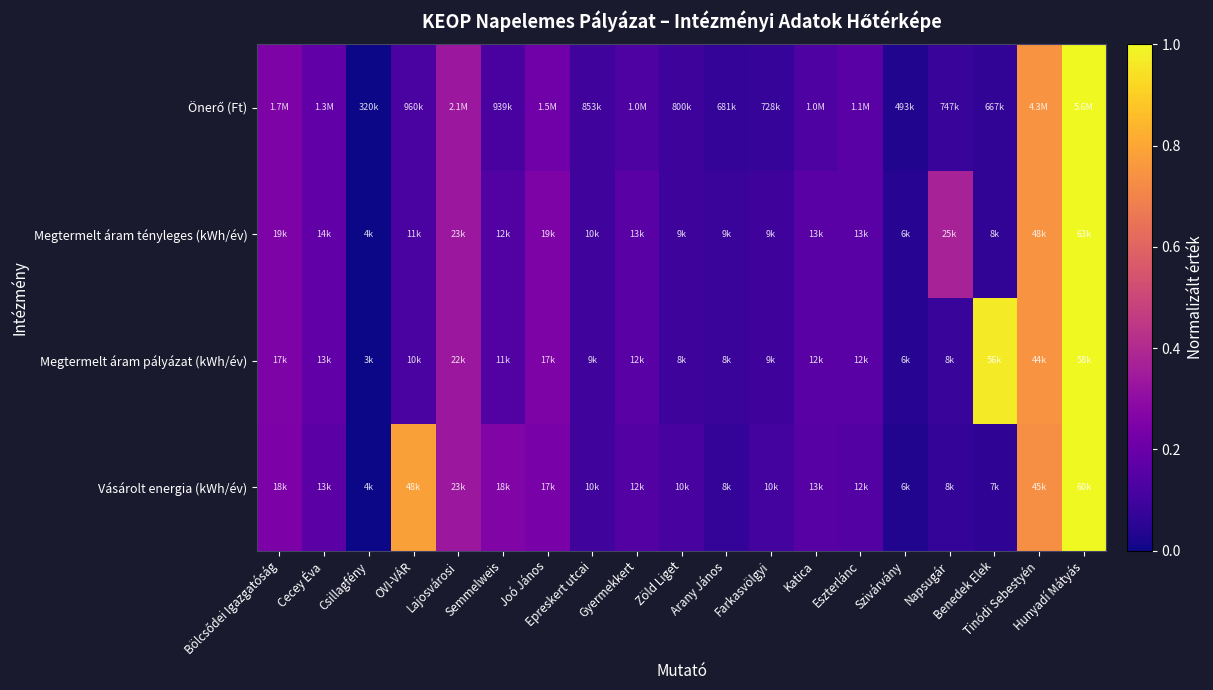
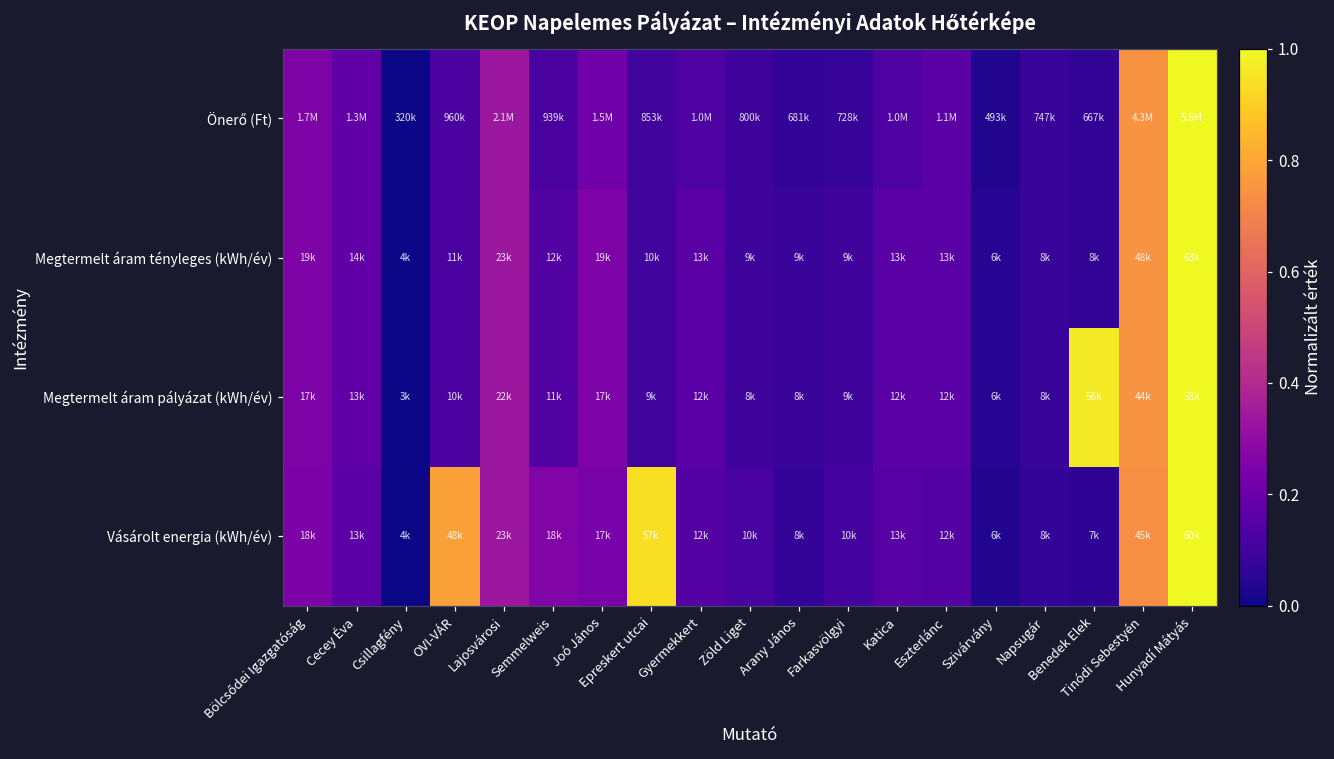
Megtermelt áram tényleges (kWh/év), Napsugár: 25k -> 8k
Vásárolt energia (kWh/év), Epreskert utcai: 10k -> 57k
